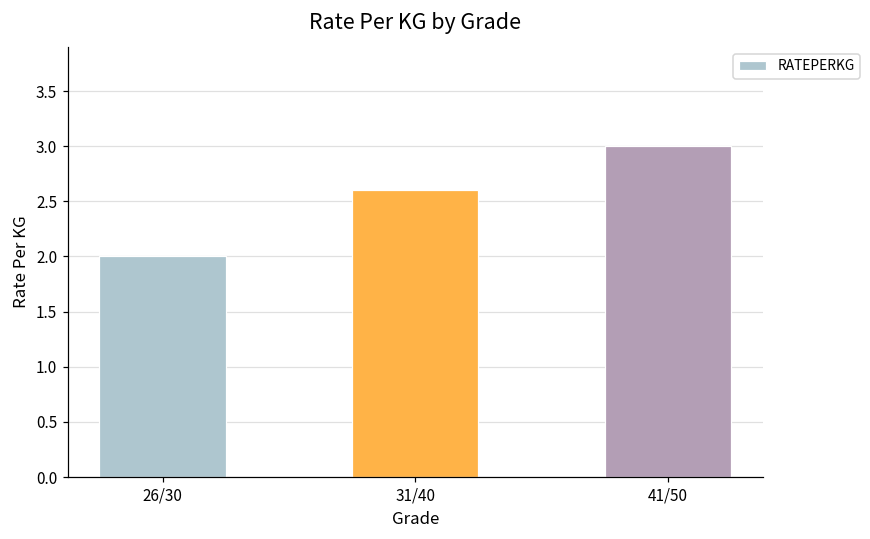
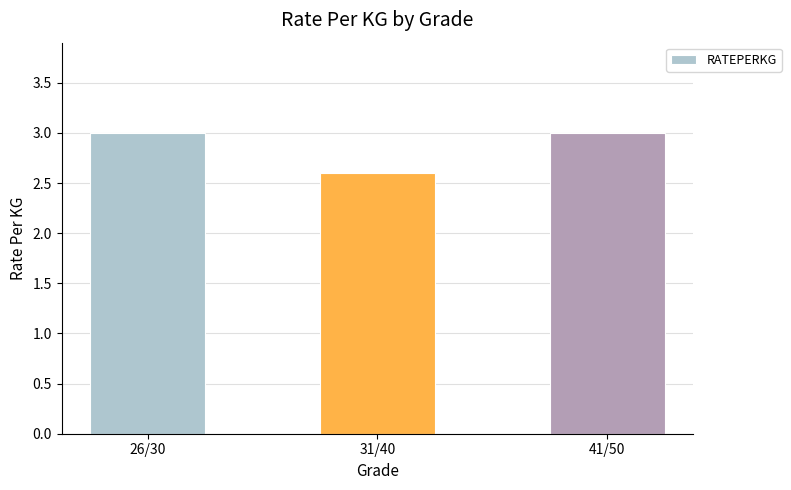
26/30: 2 -> 3
